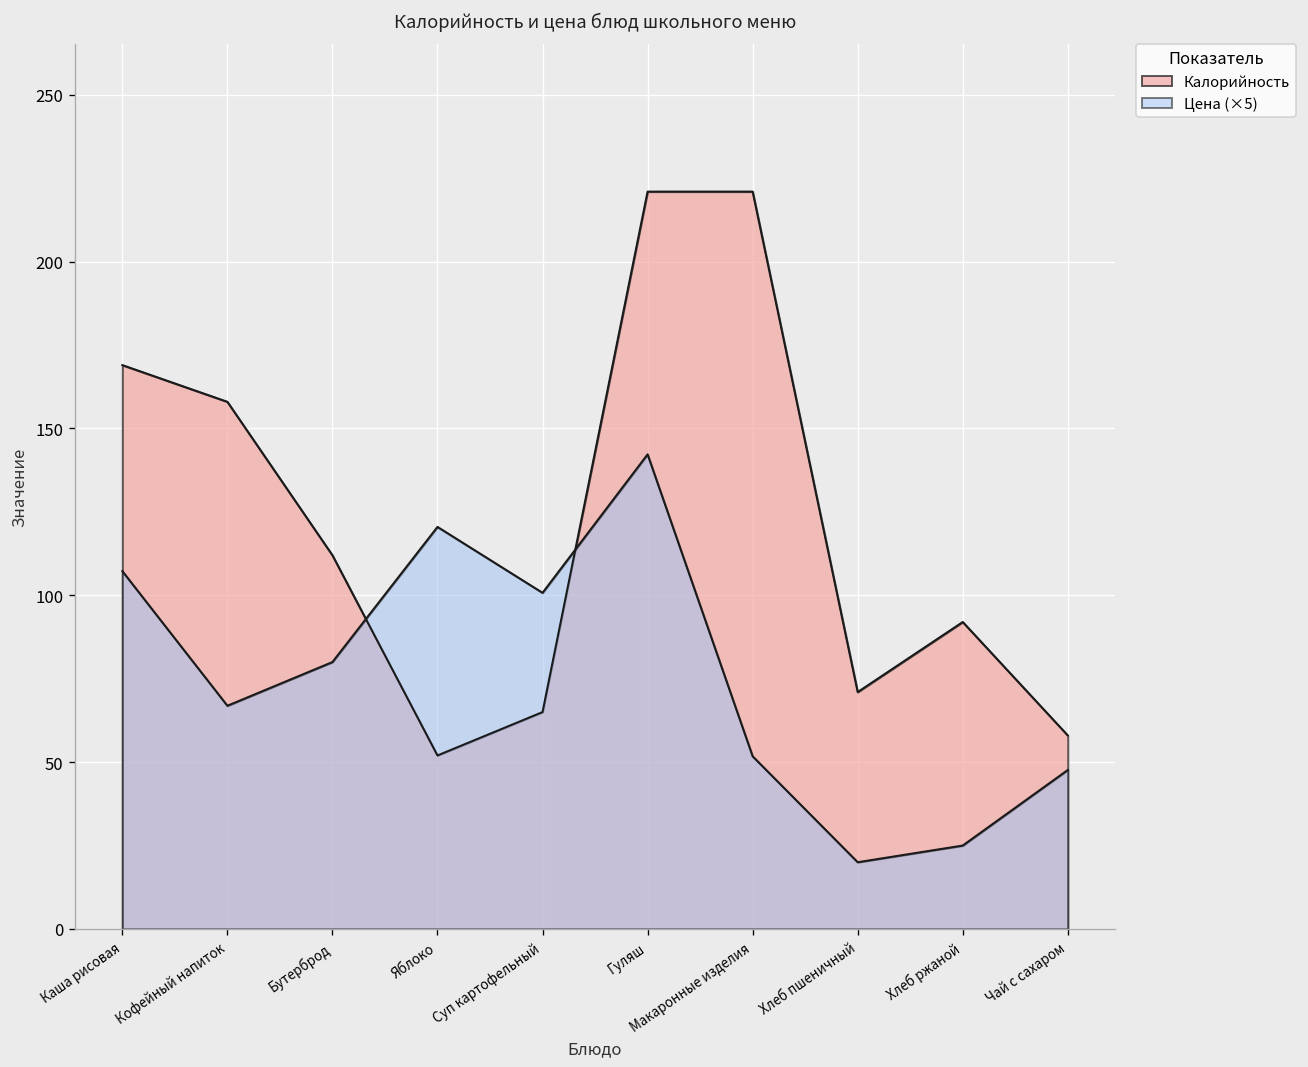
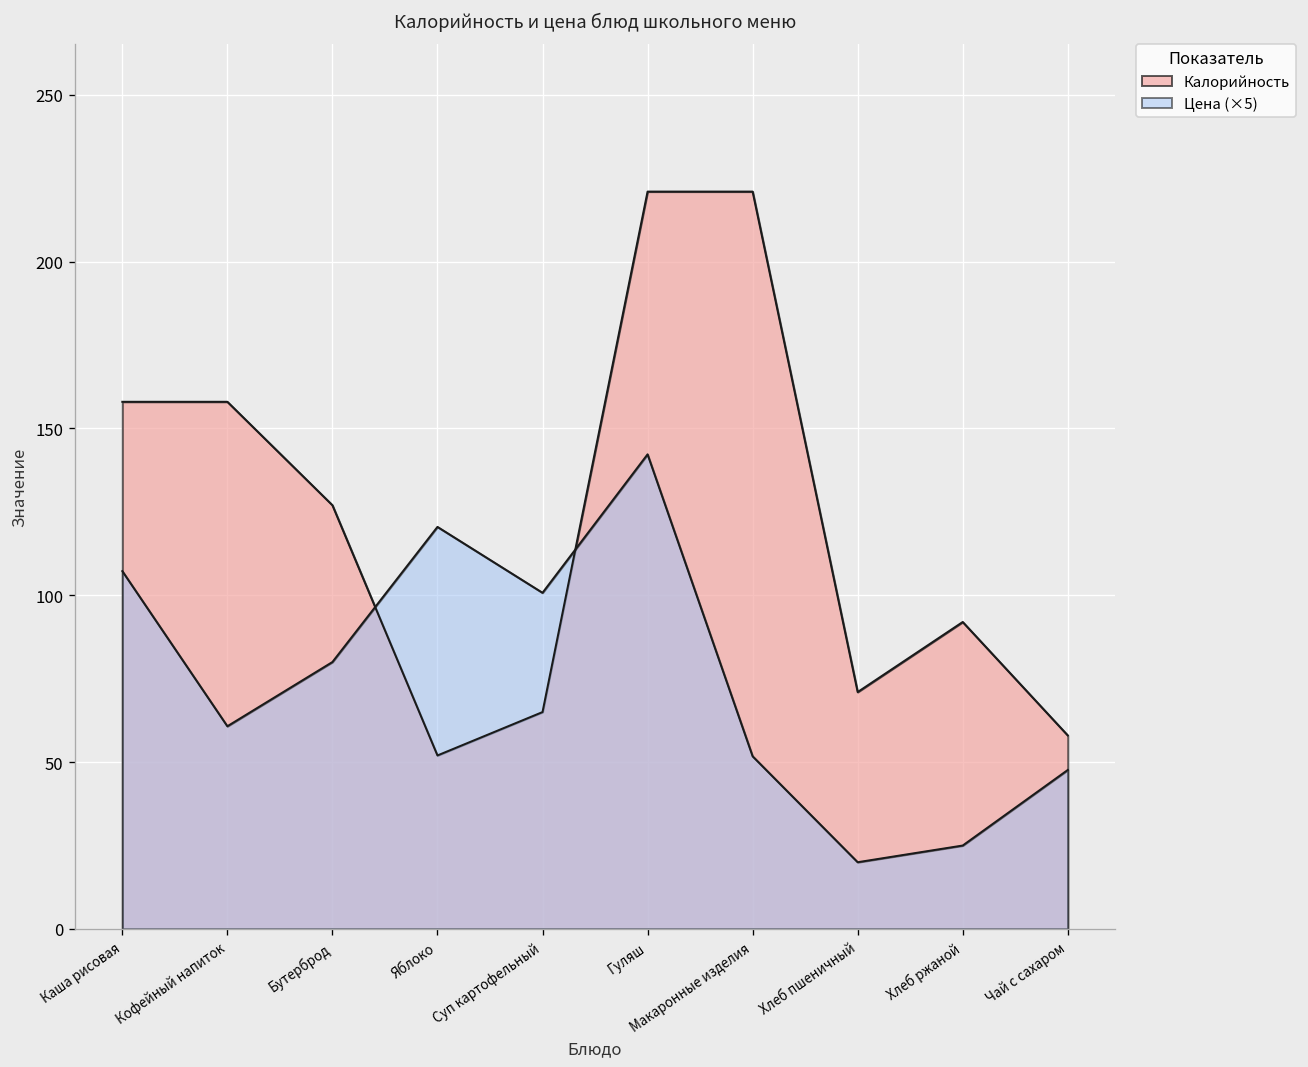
Калорийность, Каша рисовая: 169 -> 158
Цена (×5), Кофейный напиток: 67 -> 61
Калорийность, Бутерброд: 112 -> 127
